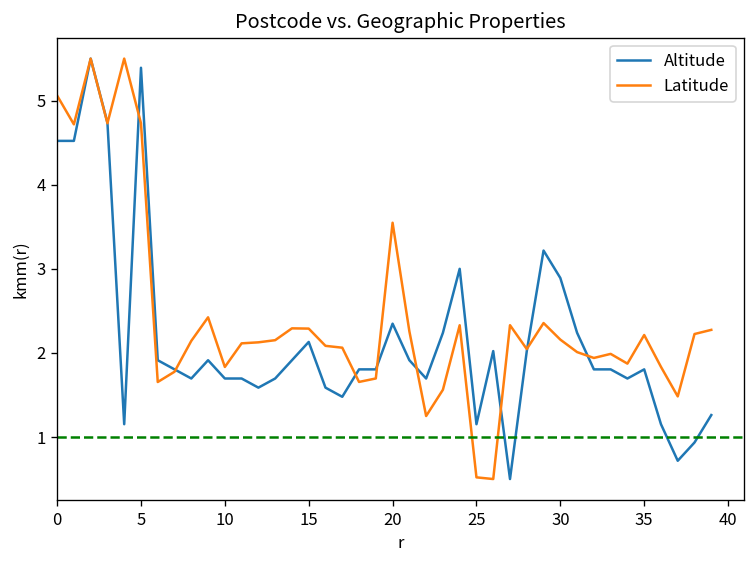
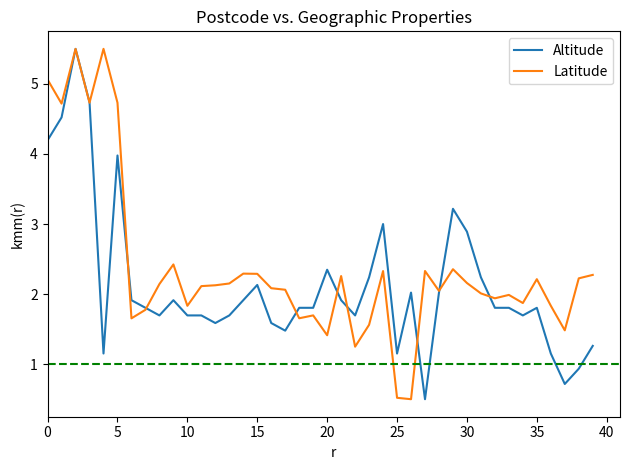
Altitude, 0: 4.5 -> 4.2
Altitude, 5: 5.4 -> 4.0
Latitude, 20: 3.5 -> 1.4
